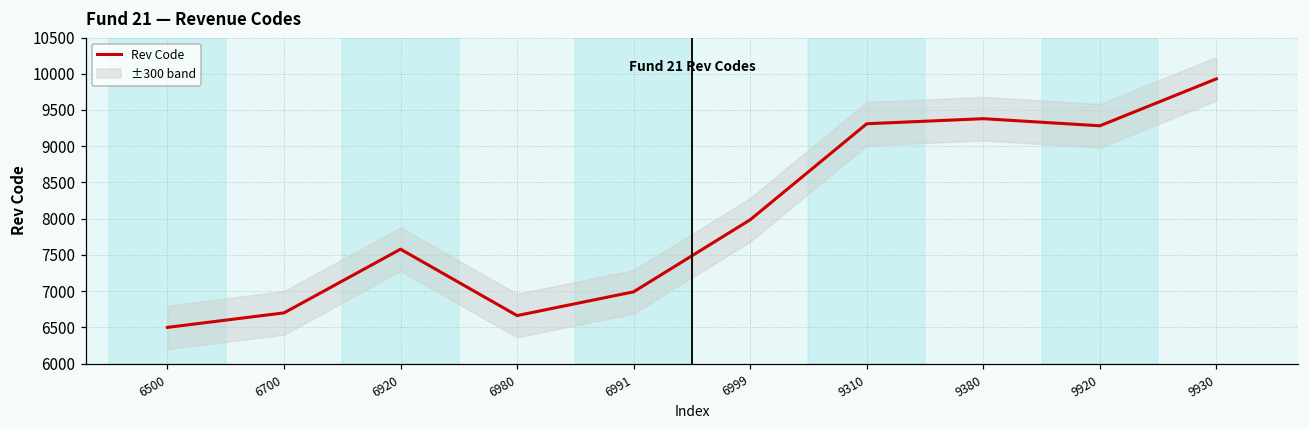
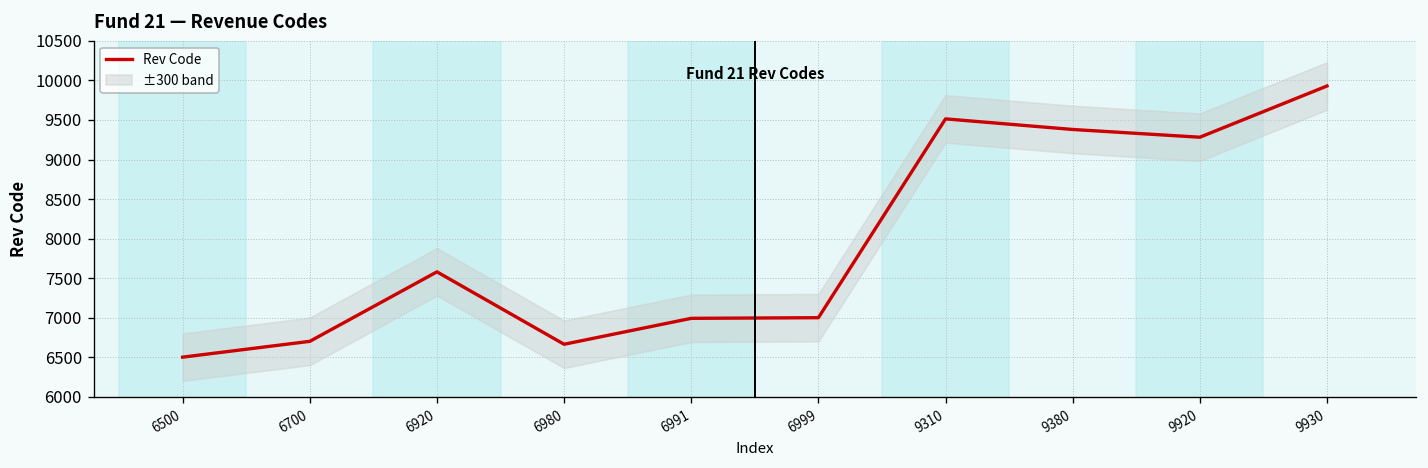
Rev Code, 6999: 8000 -> 7000
Rev Code, 9310: 9300 -> 9500
